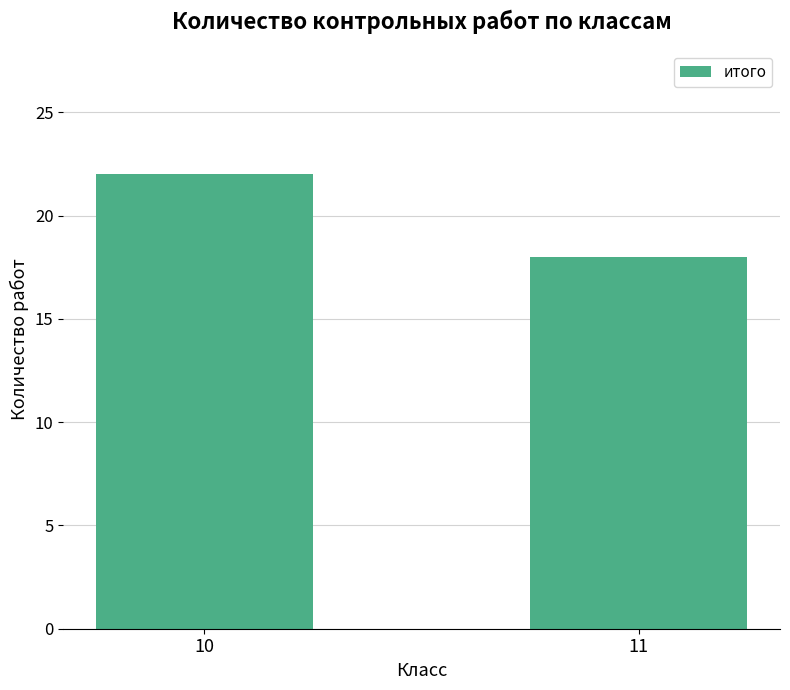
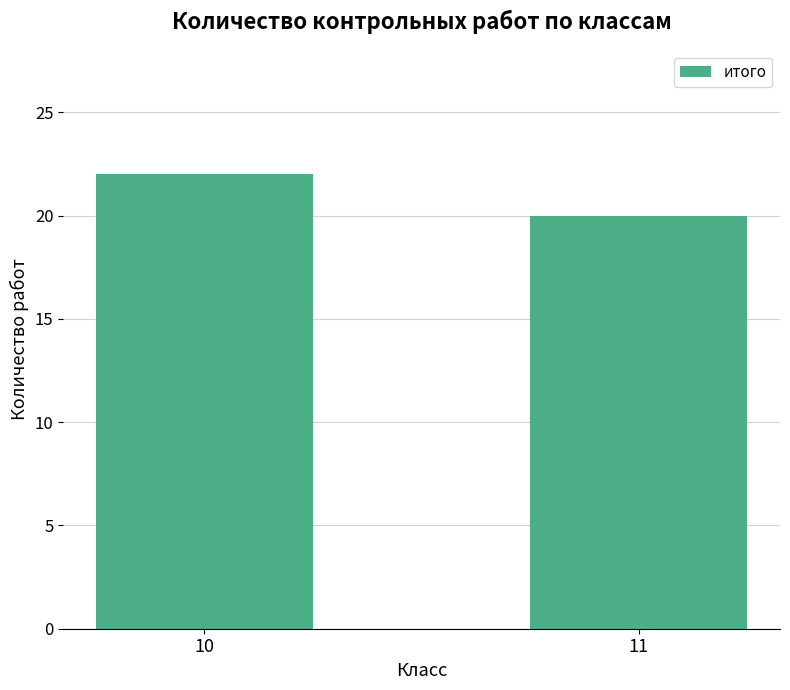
11: 18 -> 20
